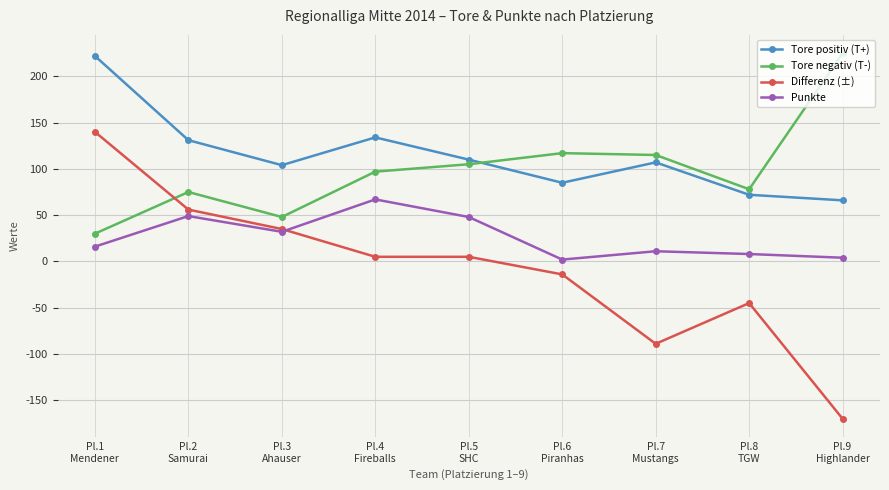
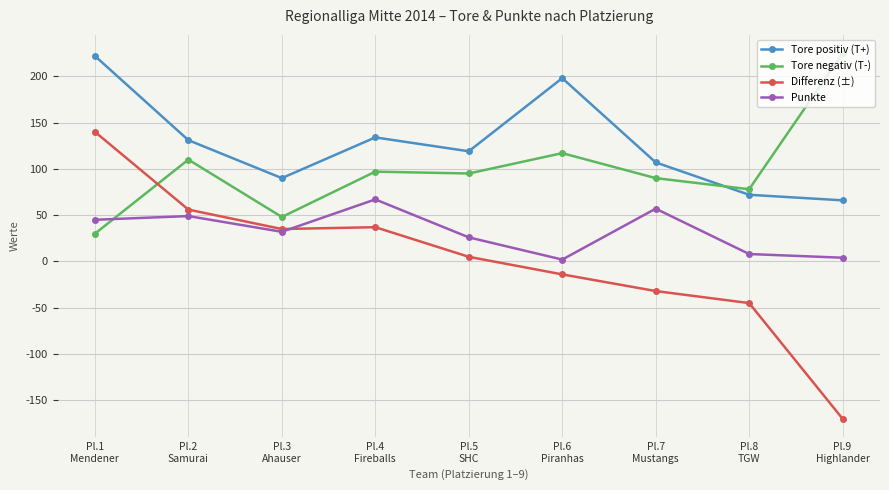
Punkte, Pl.1 Mendener: 20 -> 50
Tore negativ (T-), Pl.2 Samurai: 80 -> 110
Tore positiv (T+), Pl.3 Ahauser: 100 -> 90
Differenz (±), Pl.4 Fireballs: 10 -> 40
Tore positiv (T+), Pl.5 SHC: 110 -> 120
Tore negativ (T-), Pl.5 SHC: 110 -> 100
Punkte, Pl.5 SHC: 50 -> 30
Tore positiv (T+), Pl.6 Piranhas: 90 -> 200
Tore negativ (T-), Pl.7 Mustangs: 120 -> 90
Differenz (±), Pl.7 Mustangs: -90 -> -30
Punkte, Pl.7 Mustangs: 10 -> 60
